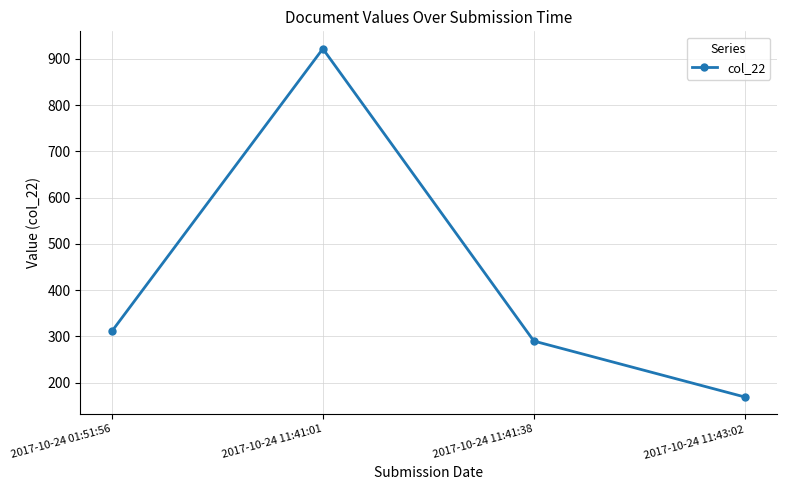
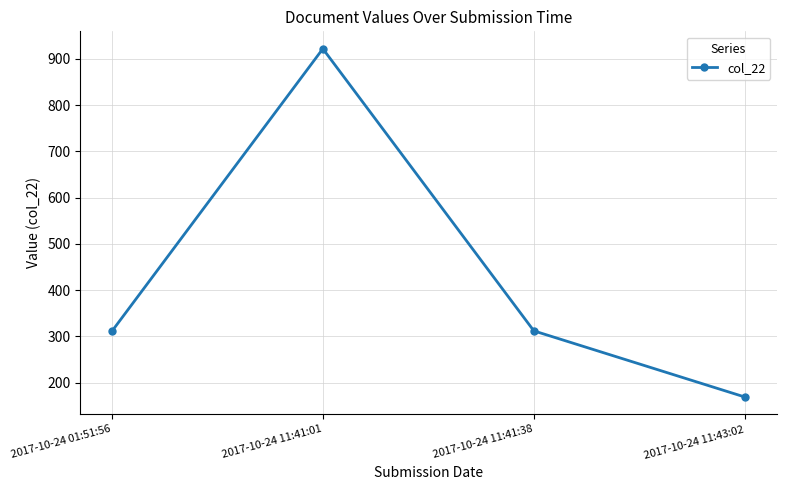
2017-10-24 11:41:38: 290 -> 310
